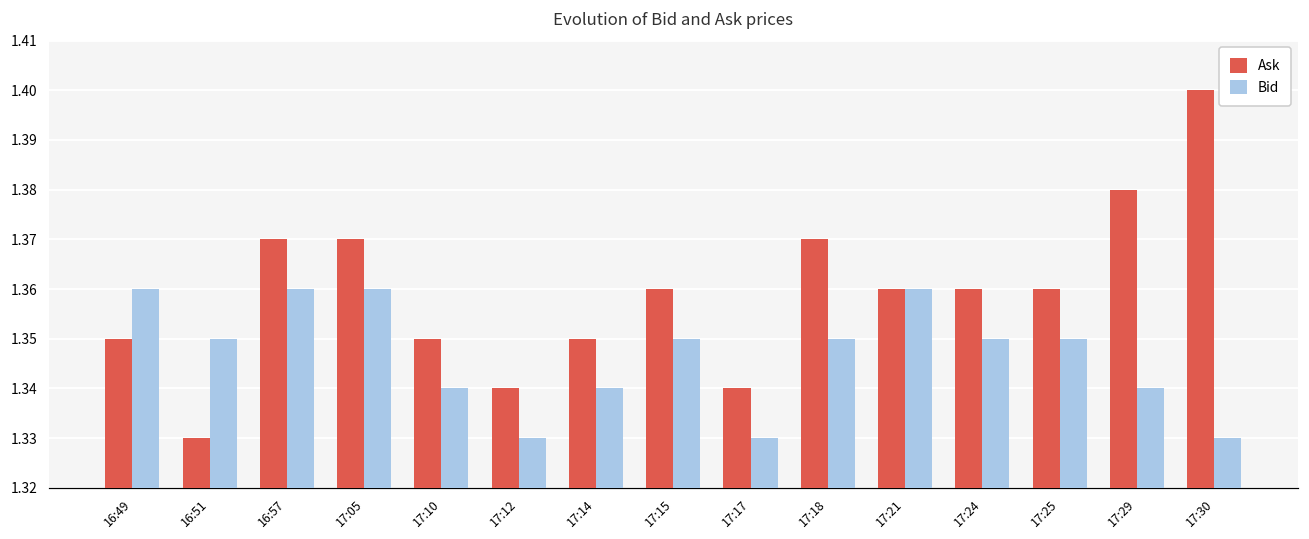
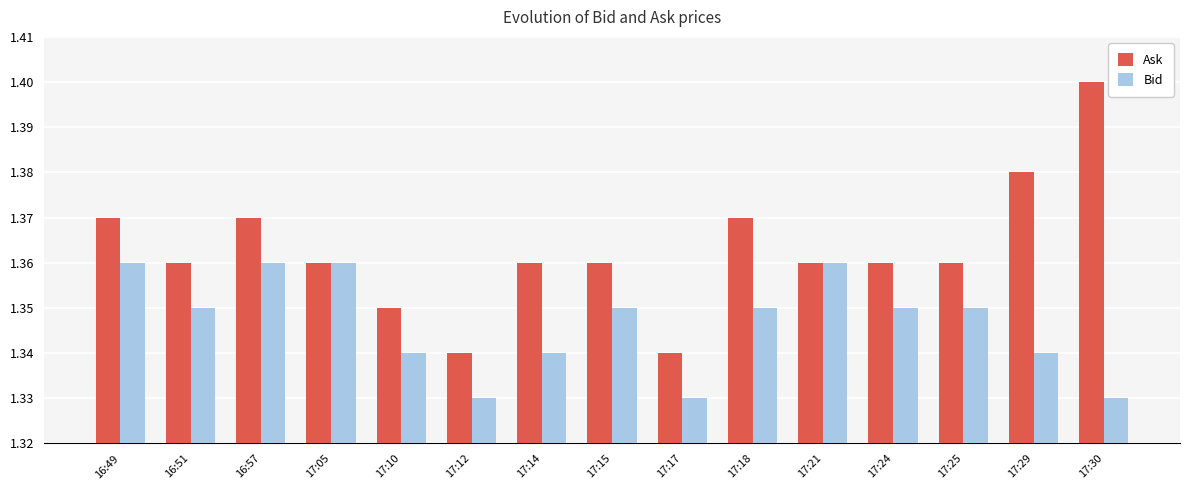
Ask, 16:49: 1.35 -> 1.37
Ask, 16:51: 1.33 -> 1.36
Ask, 17:05: 1.37 -> 1.36
Ask, 17:14: 1.35 -> 1.36
